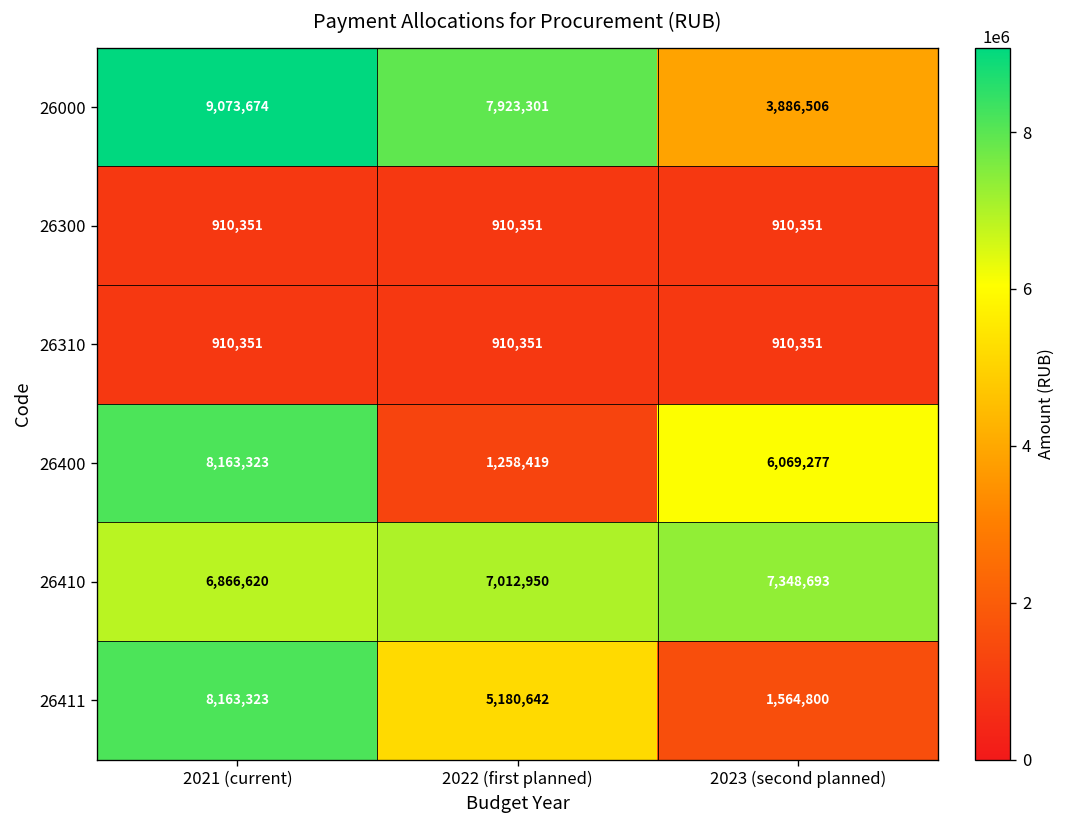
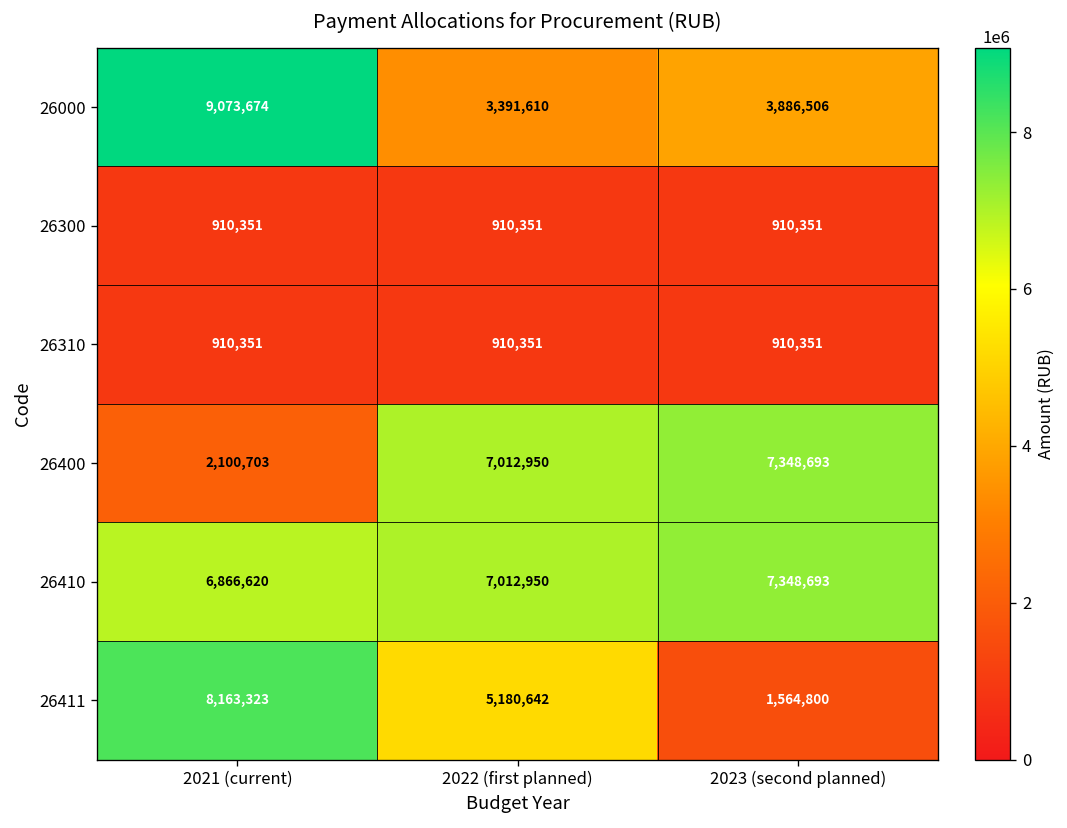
26000, 2022 (first planned): 7,923,301 -> 3,391,610
26400, 2021 (current): 8,163,323 -> 2,100,703
26400, 2022 (first planned): 1,258,419 -> 7,012,950
26400, 2023 (second planned): 6,069,277 -> 7,348,693
